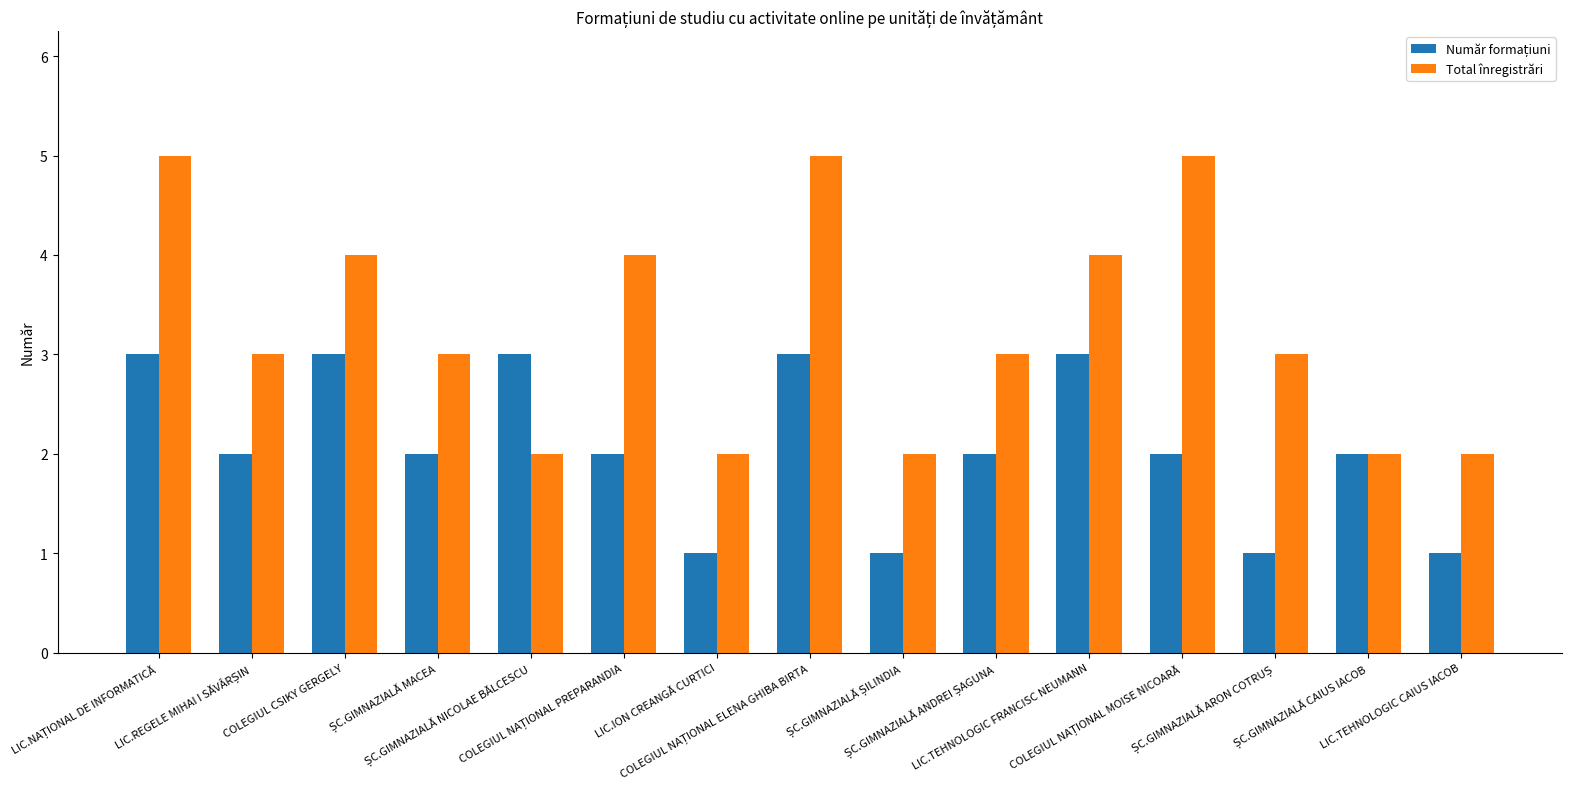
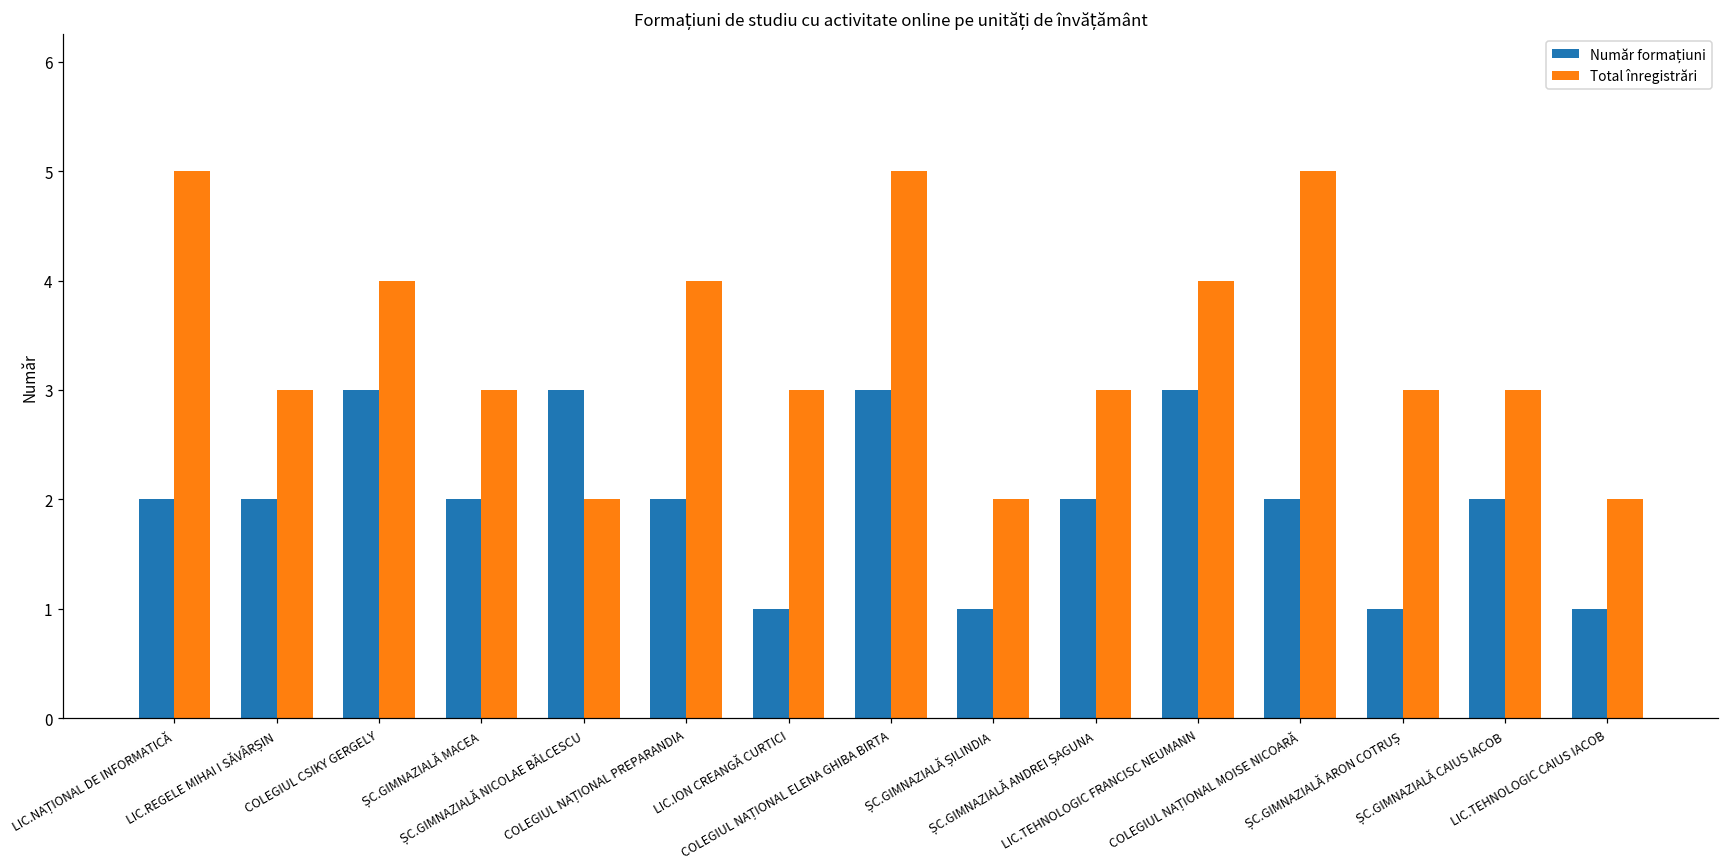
Număr formațiuni, LIC.NAȚIONAL DE INFORMATICĂ: 3 -> 2
Total înregistrări, LIC.ION CREANGĂ CURTICI: 2 -> 3
Total înregistrări, ȘC.GIMNAZIALĂ CAIUS IACOB: 2 -> 3
